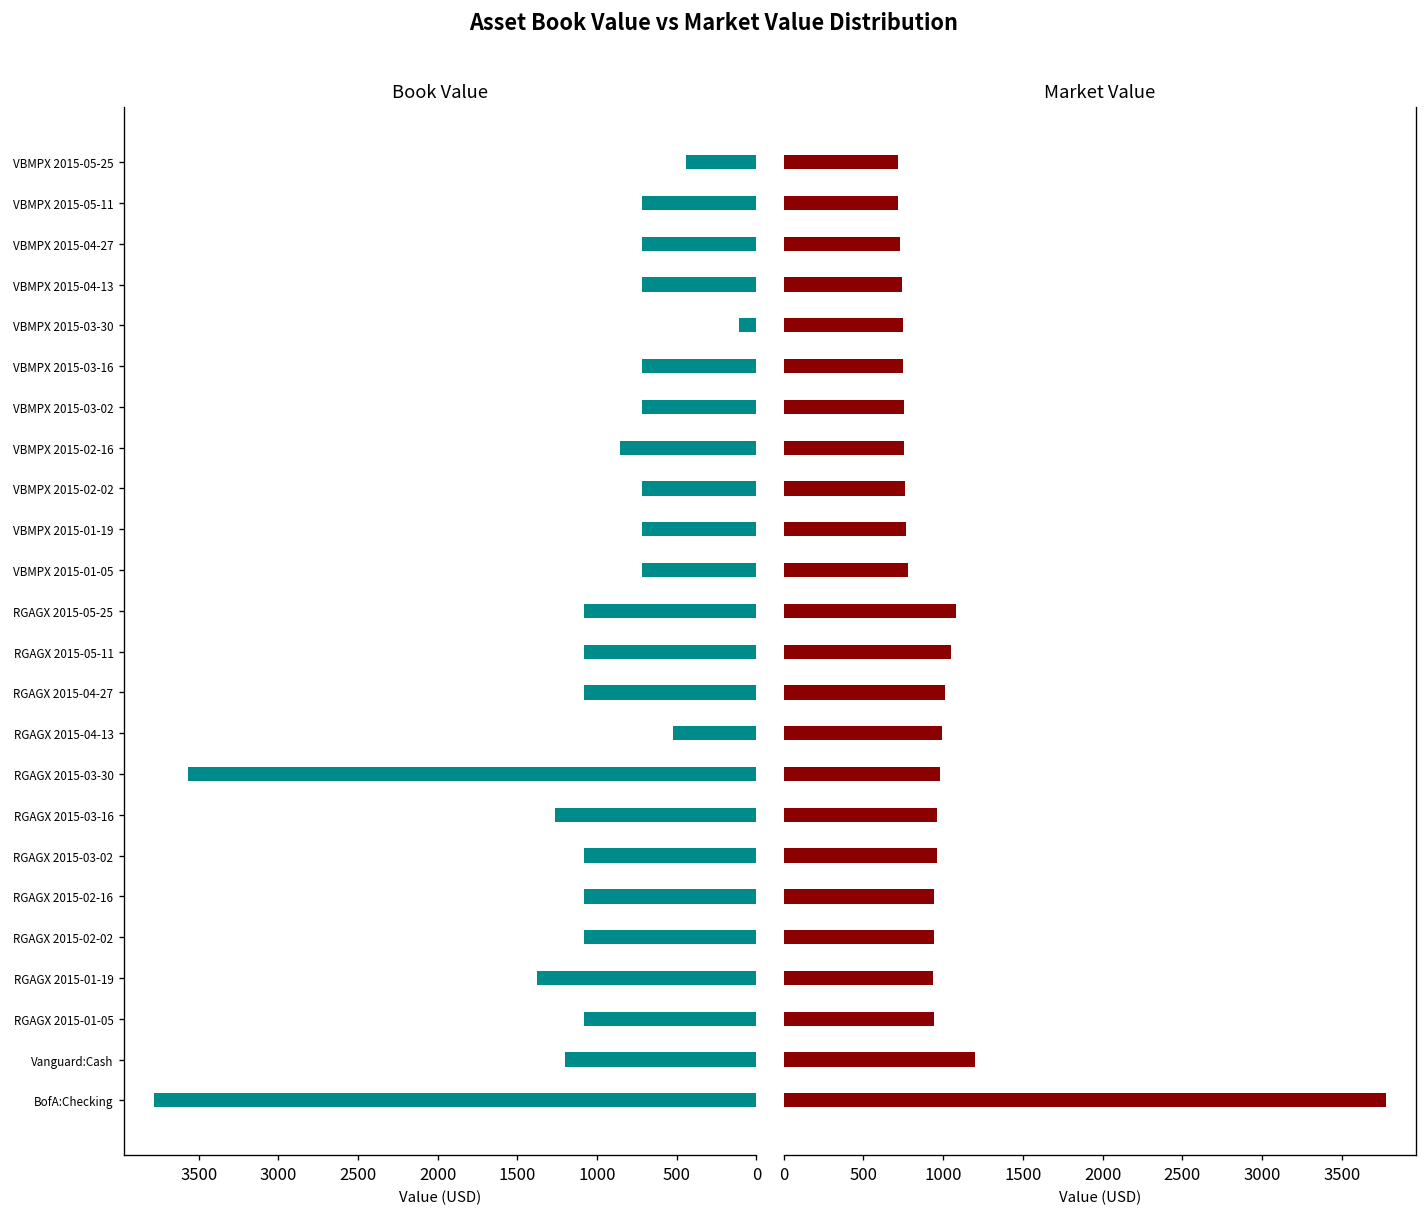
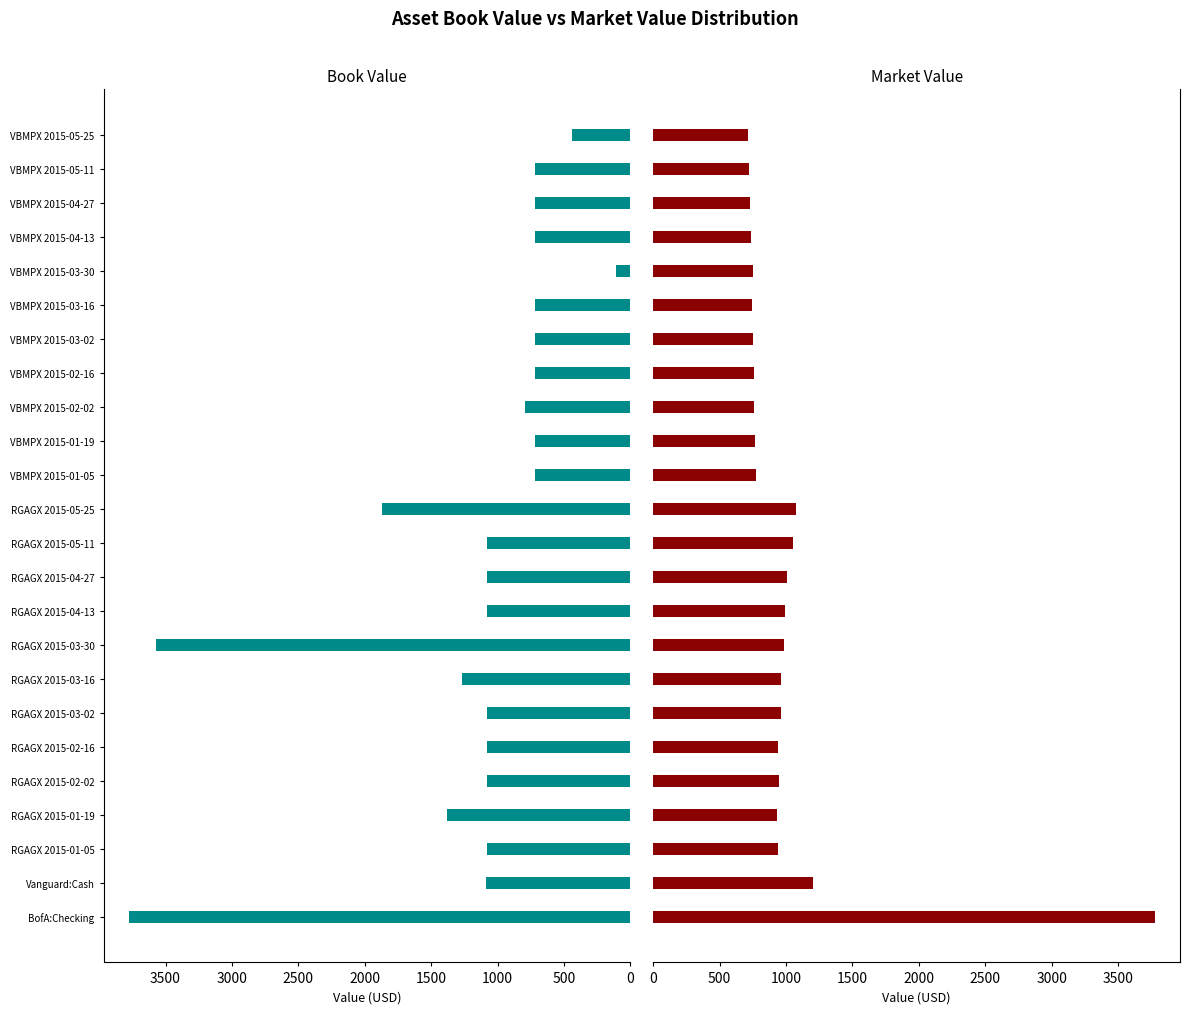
Book Value, VBMPX 2015-02-16: 850 -> 720
Book Value, VBMPX 2015-02-02: 720 -> 790
Book Value, RGAGX 2015-05-25: 1080 -> 1870
Book Value, RGAGX 2015-04-13: 520 -> 1080
Book Value, Vanguard:Cash: 1200 -> 1090
